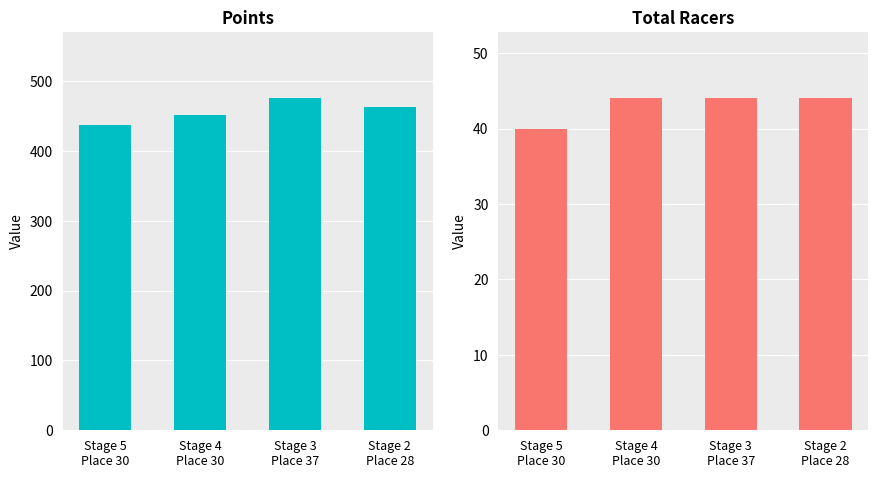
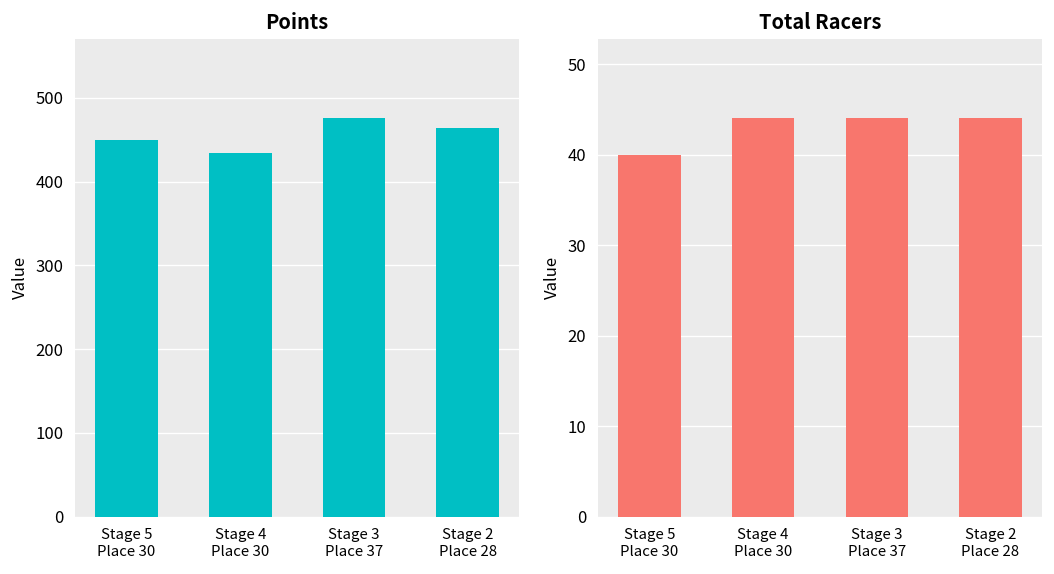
Points, Stage 5 Place 30: 440 -> 450
Points, Stage 4 Place 30: 450 -> 430
